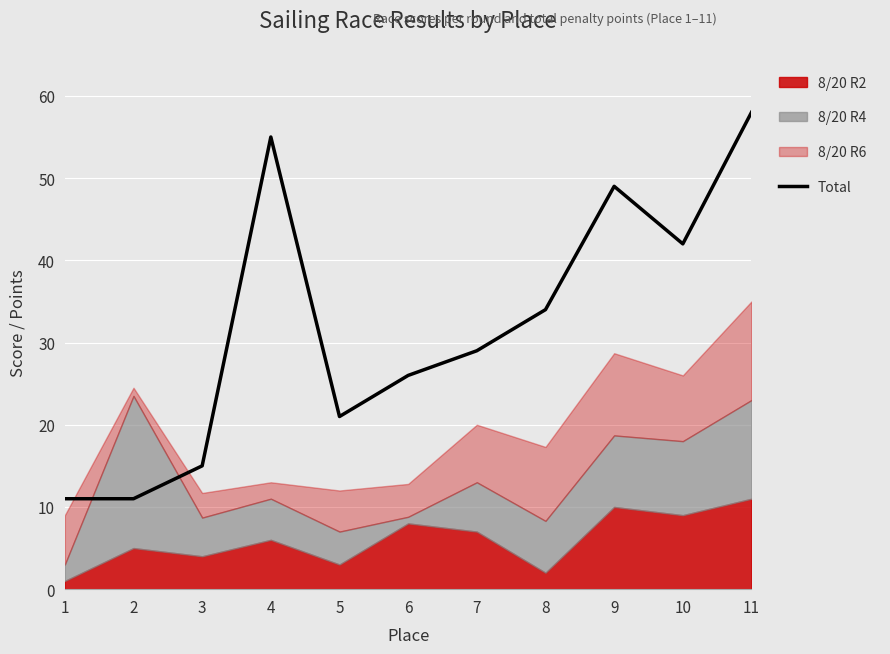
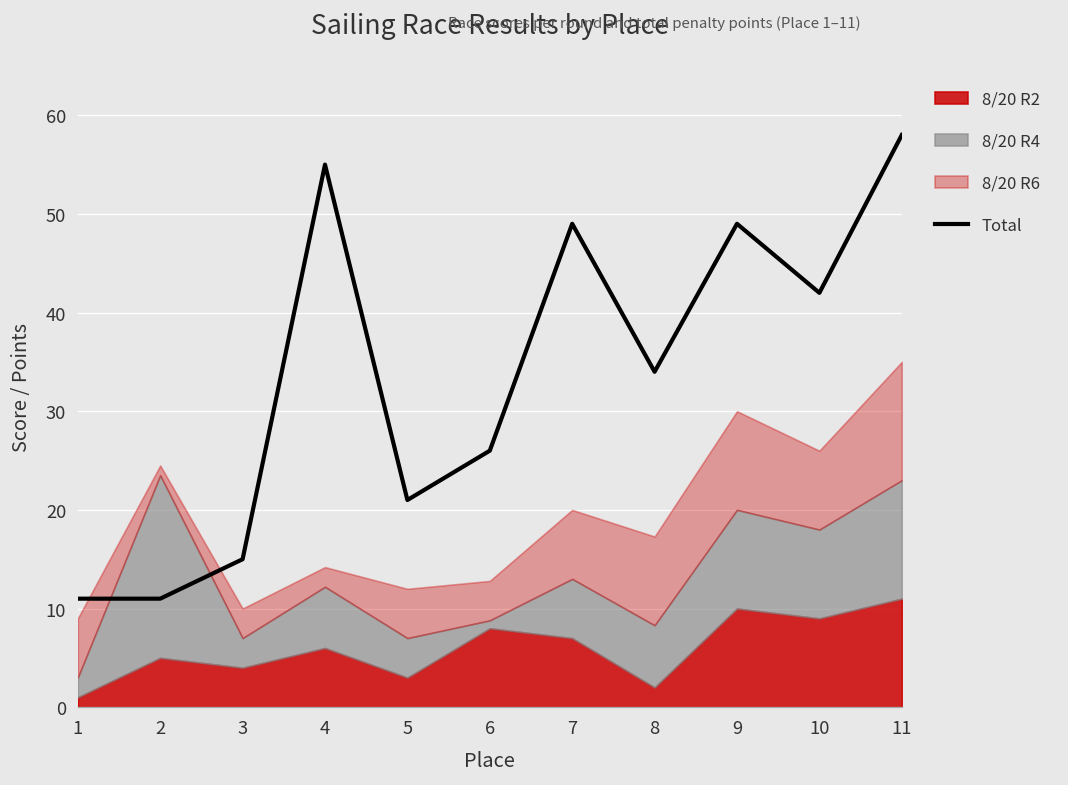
8/20 R4, 3: 5 -> 3
8/20 R4, 4: 5 -> 6
Total, 7: 29 -> 49
8/20 R4, 9: 9 -> 10
